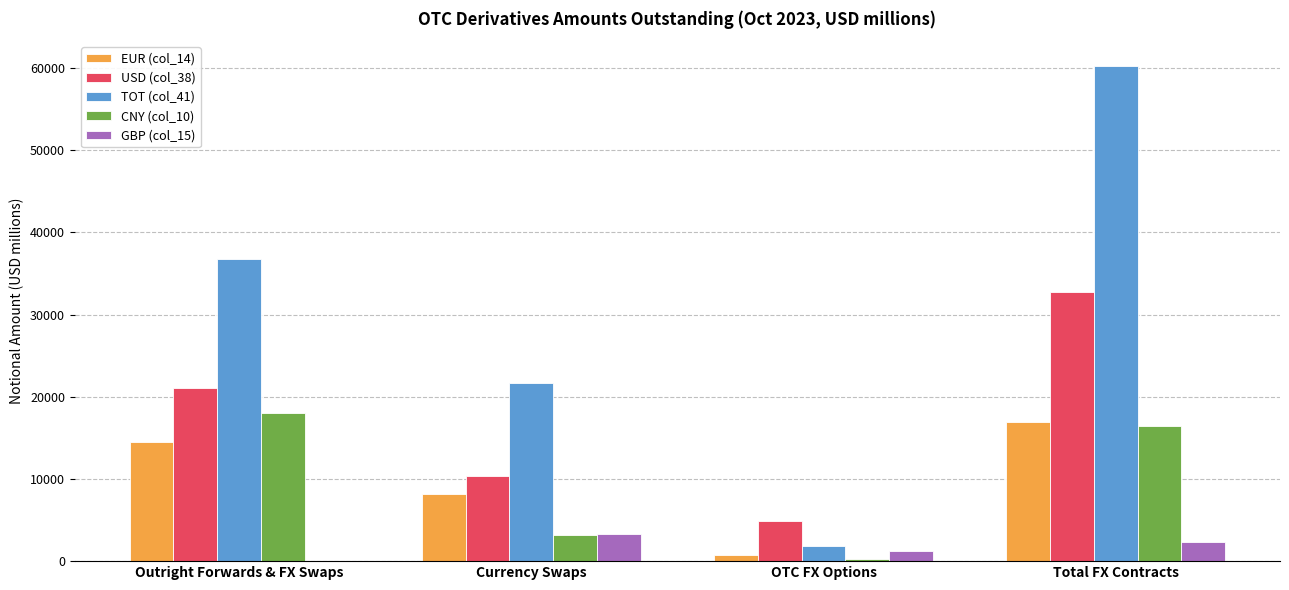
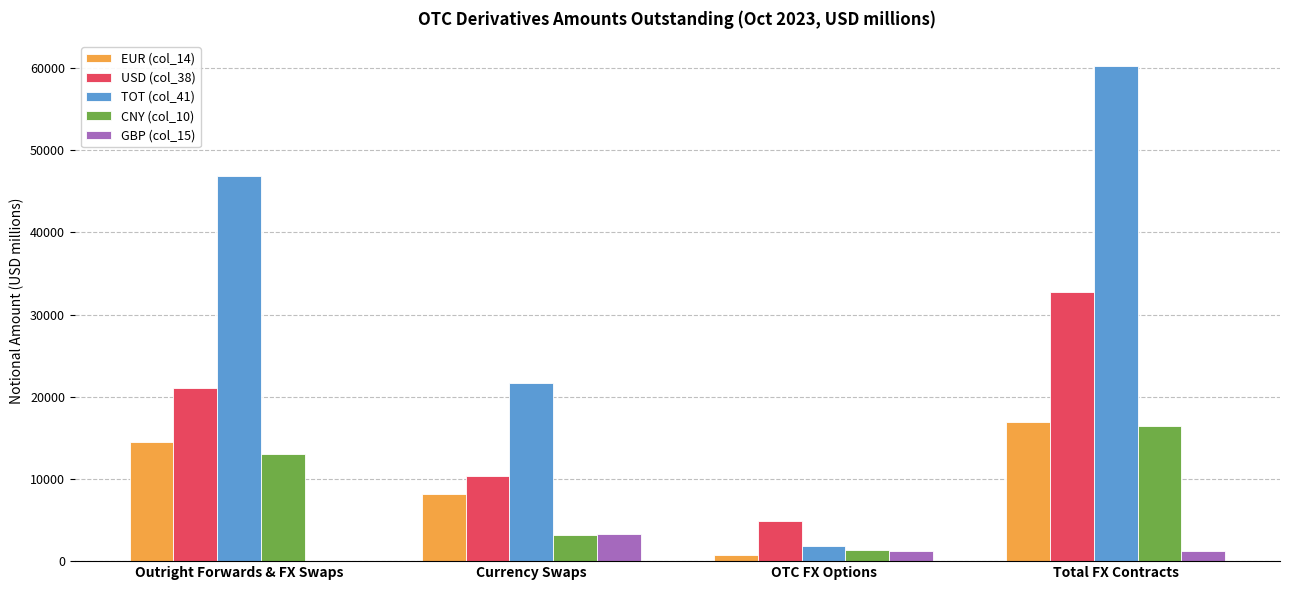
TOT (col_41), Outright Forwards & FX Swaps: 37000 -> 47000
CNY (col_10), Outright Forwards & FX Swaps: 18000 -> 13000
CNY (col_10), OTC FX Options: 0 -> 1000
GBP (col_15), Total FX Contracts: 2000 -> 1000
